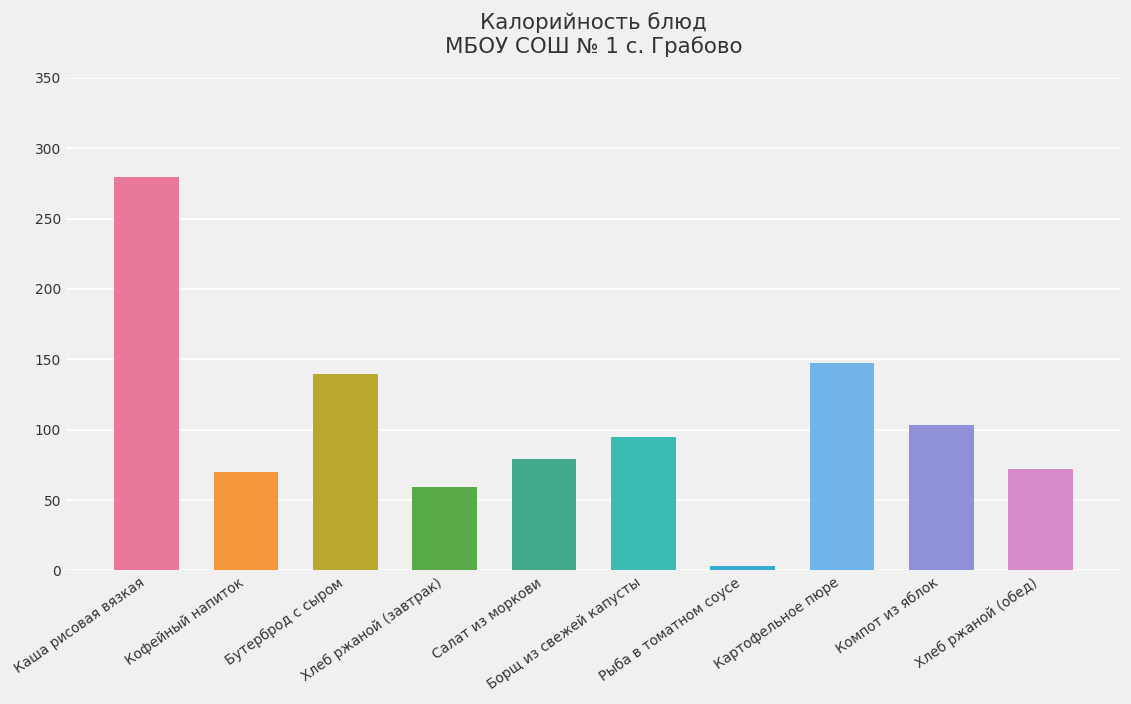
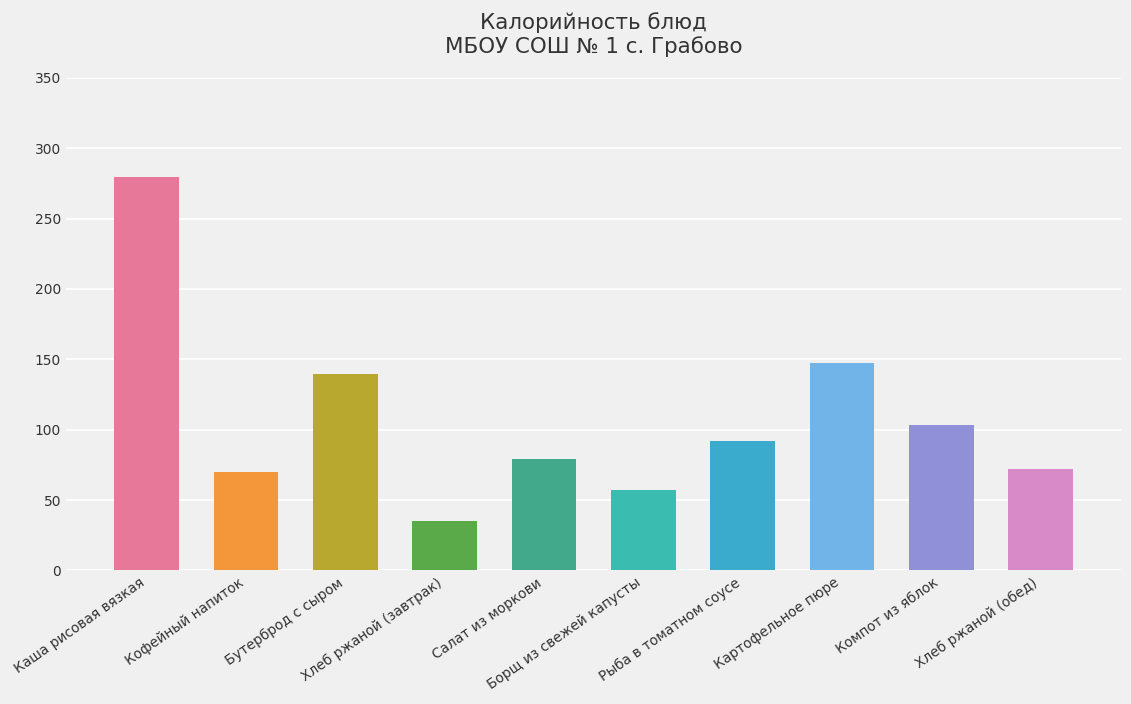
Хлеб ржаной (завтрак): 59 -> 35
Борщ из свежей капусты: 94 -> 57
Рыба в томатном соусе: 3 -> 92
